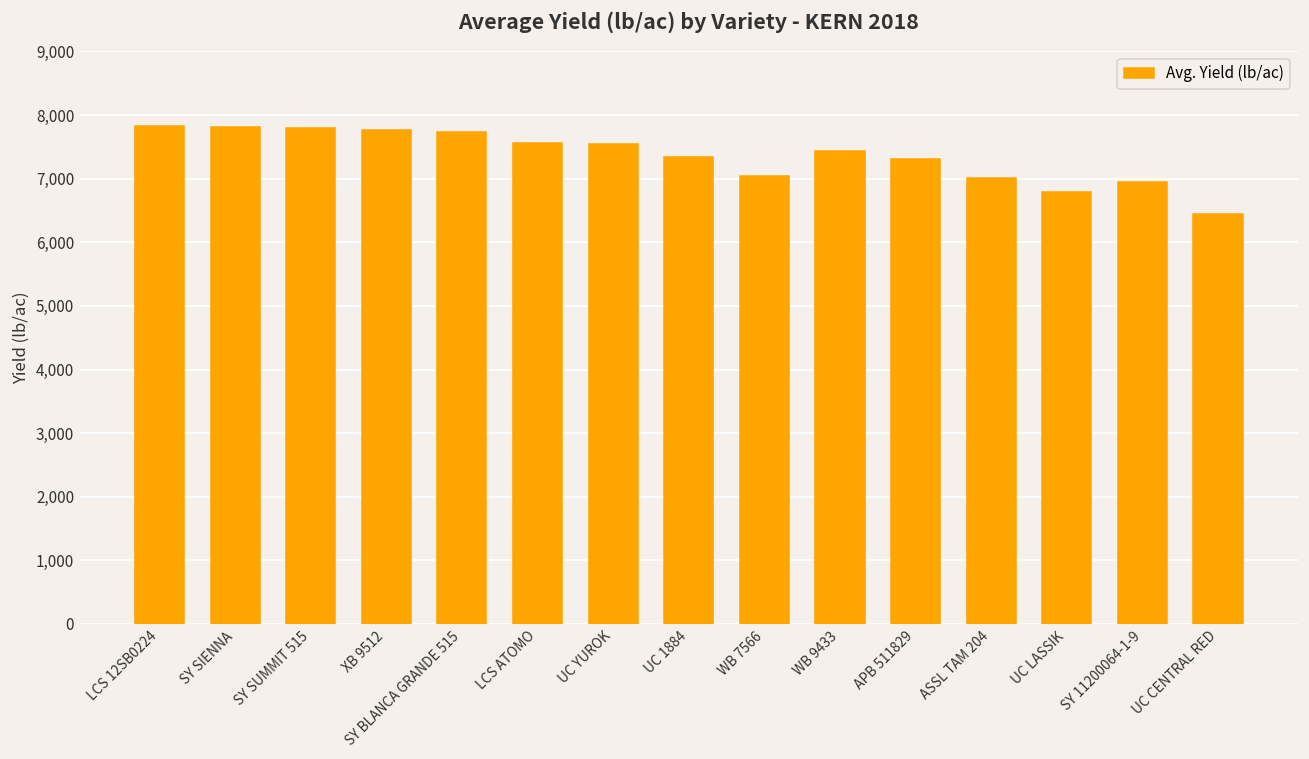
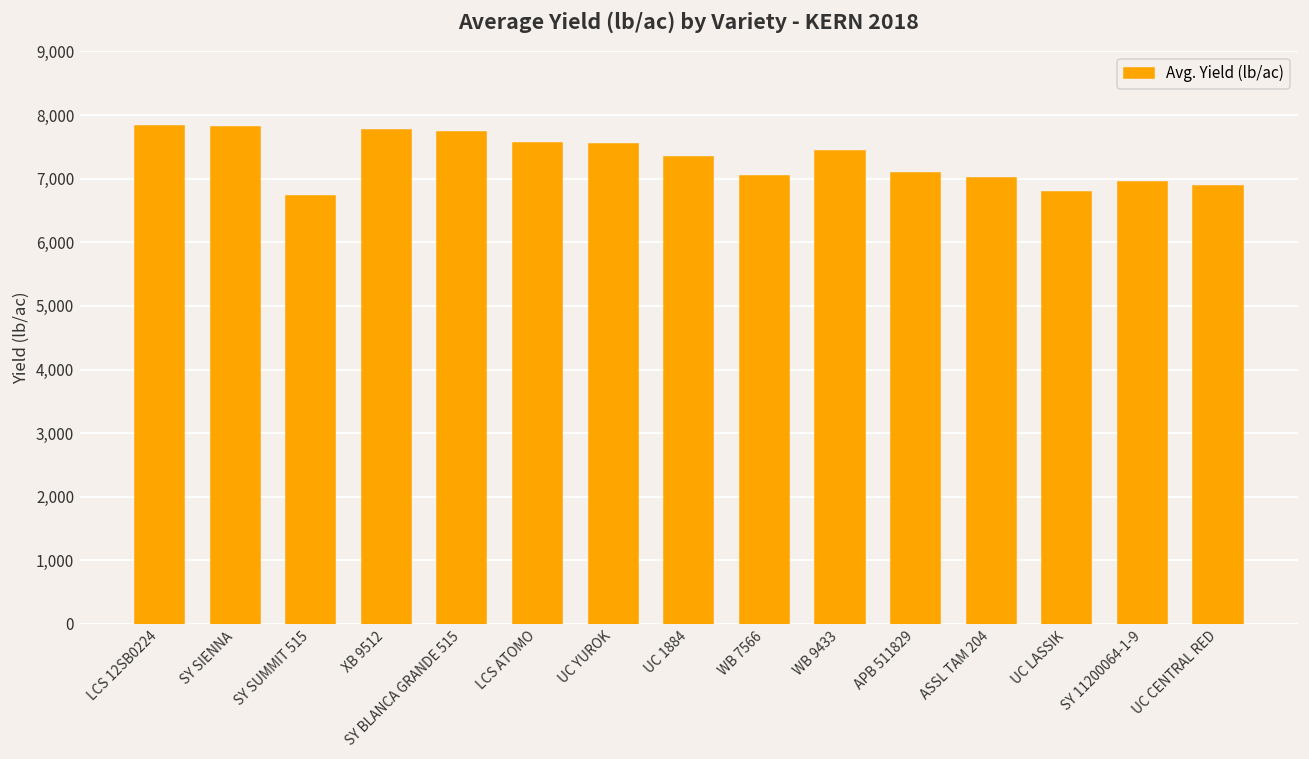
SY SUMMIT 515: 7,800 -> 6,700
APB 511829: 7,300 -> 7,100
UC CENTRAL RED: 6,400 -> 6,900
